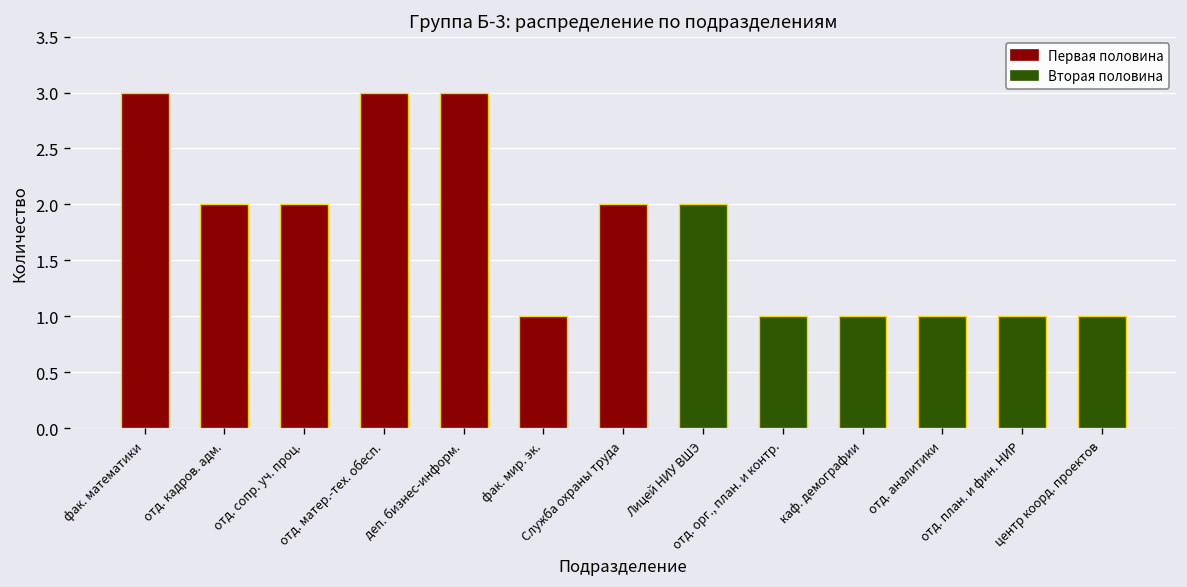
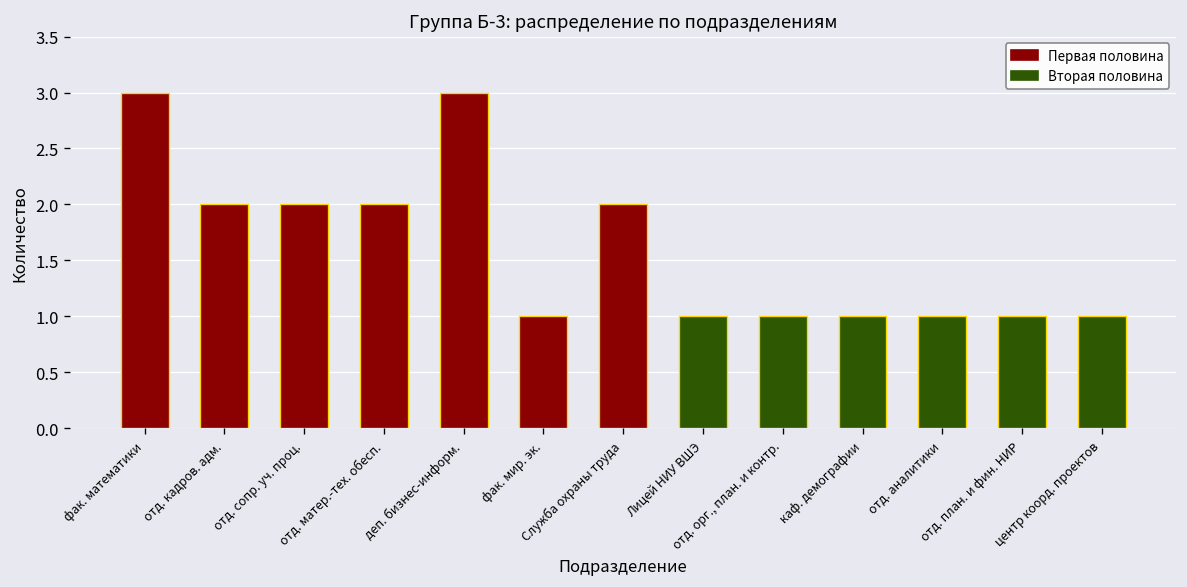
Первая половина, отд. матер.-тех. обесп.: 3 -> 2
Вторая половина, Лицей НИУ ВШЭ: 2 -> 1
